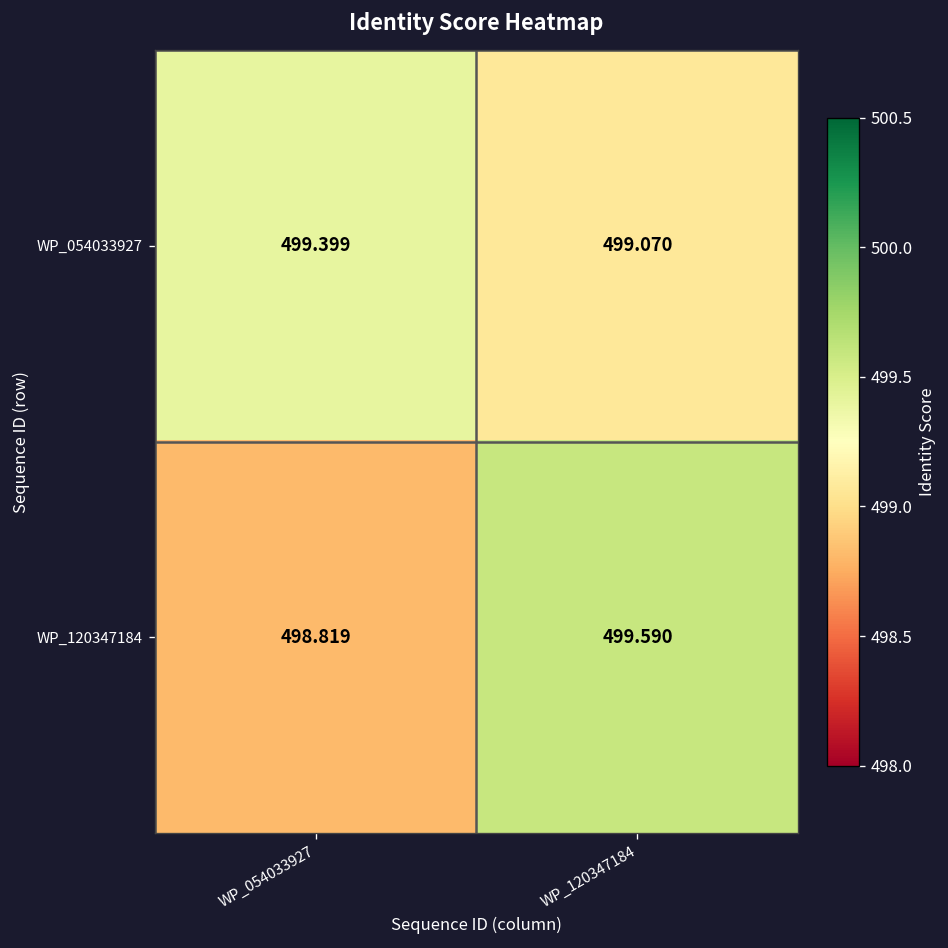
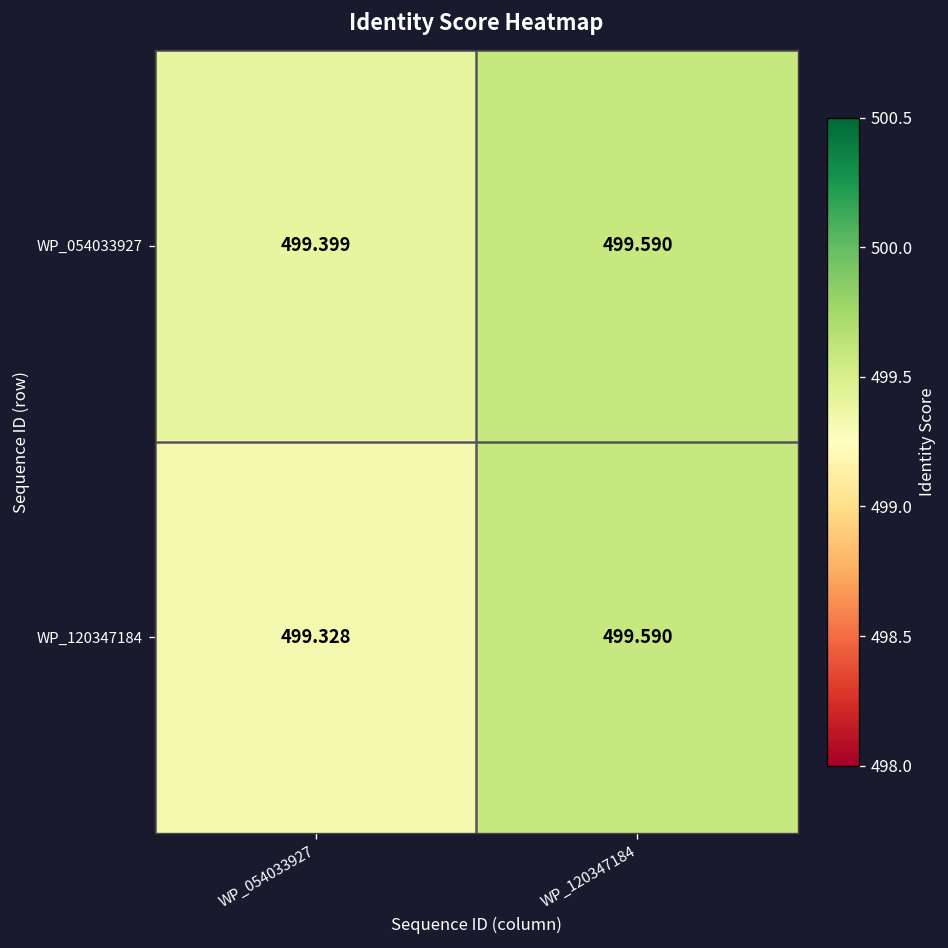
WP_054033927, WP_120347184: 499.070 -> 499.590
WP_120347184, WP_054033927: 498.819 -> 499.328
